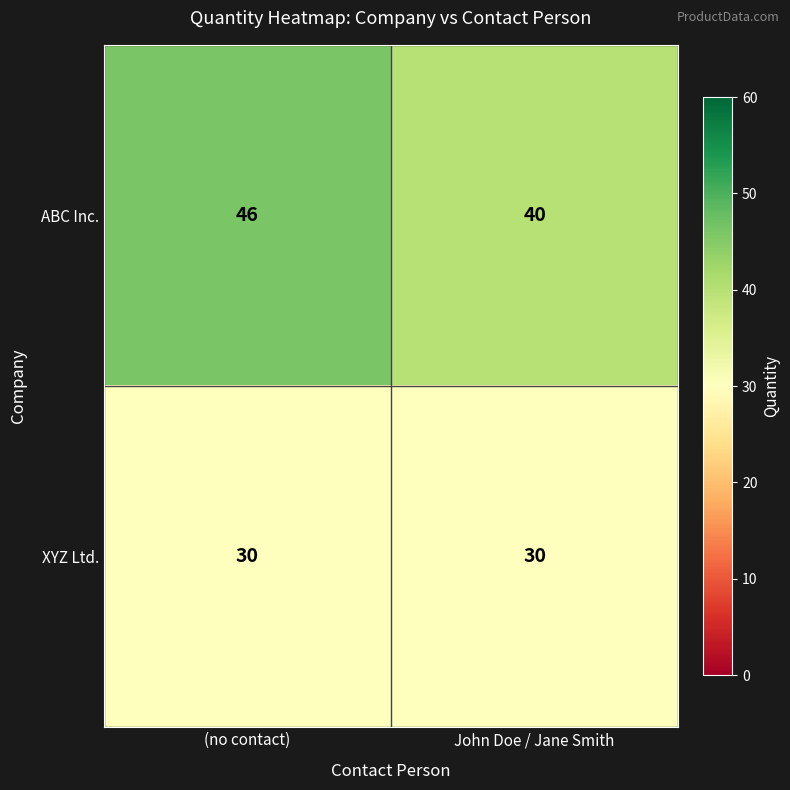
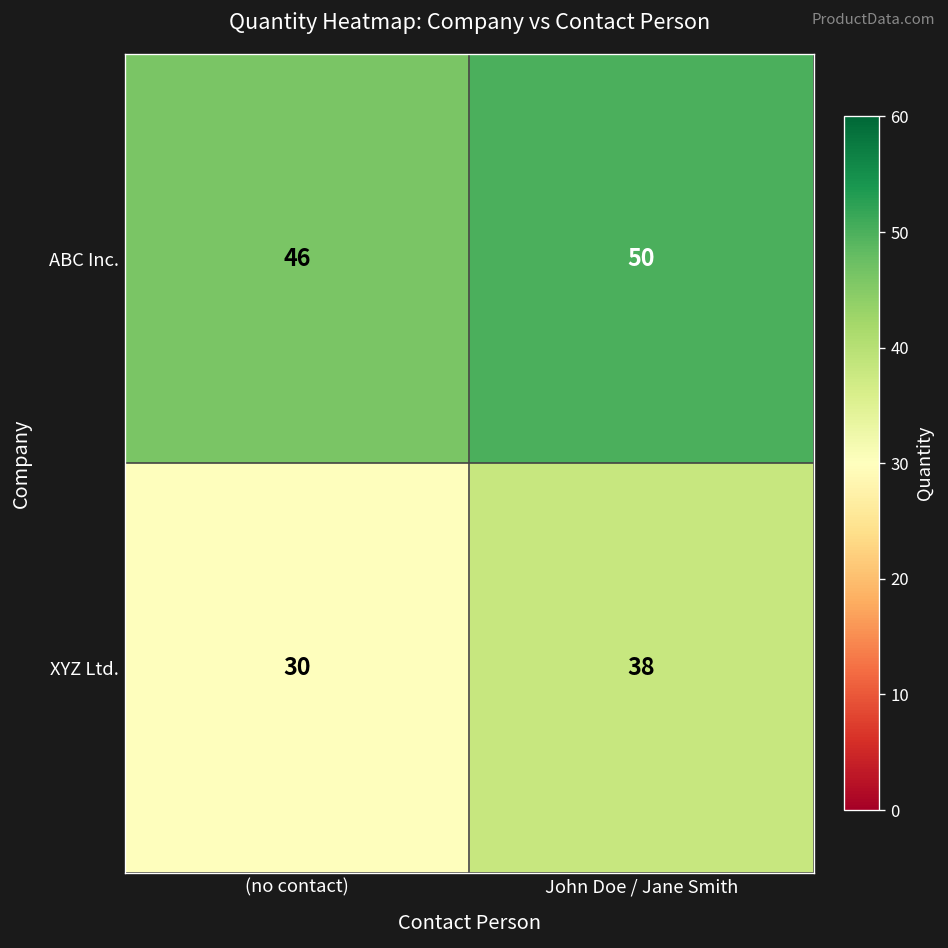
ABC Inc., John Doe / Jane Smith: 40 -> 50
XYZ Ltd., John Doe / Jane Smith: 30 -> 38
